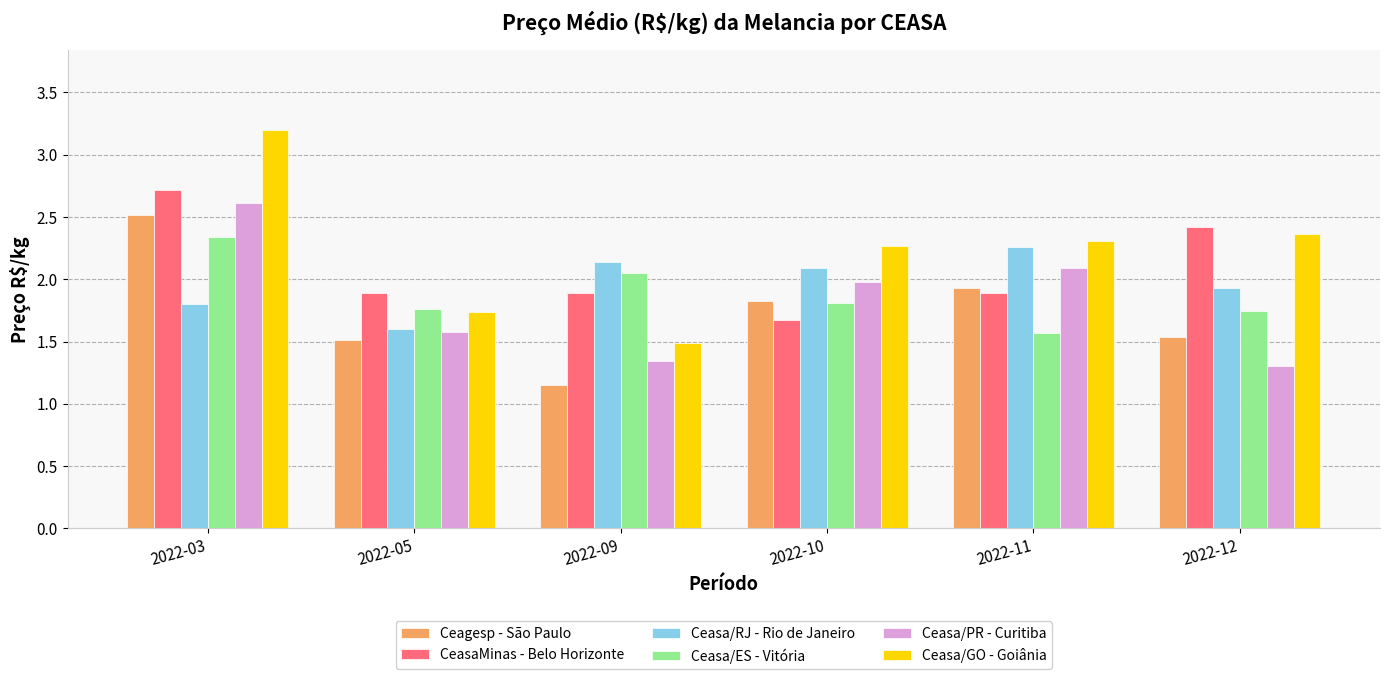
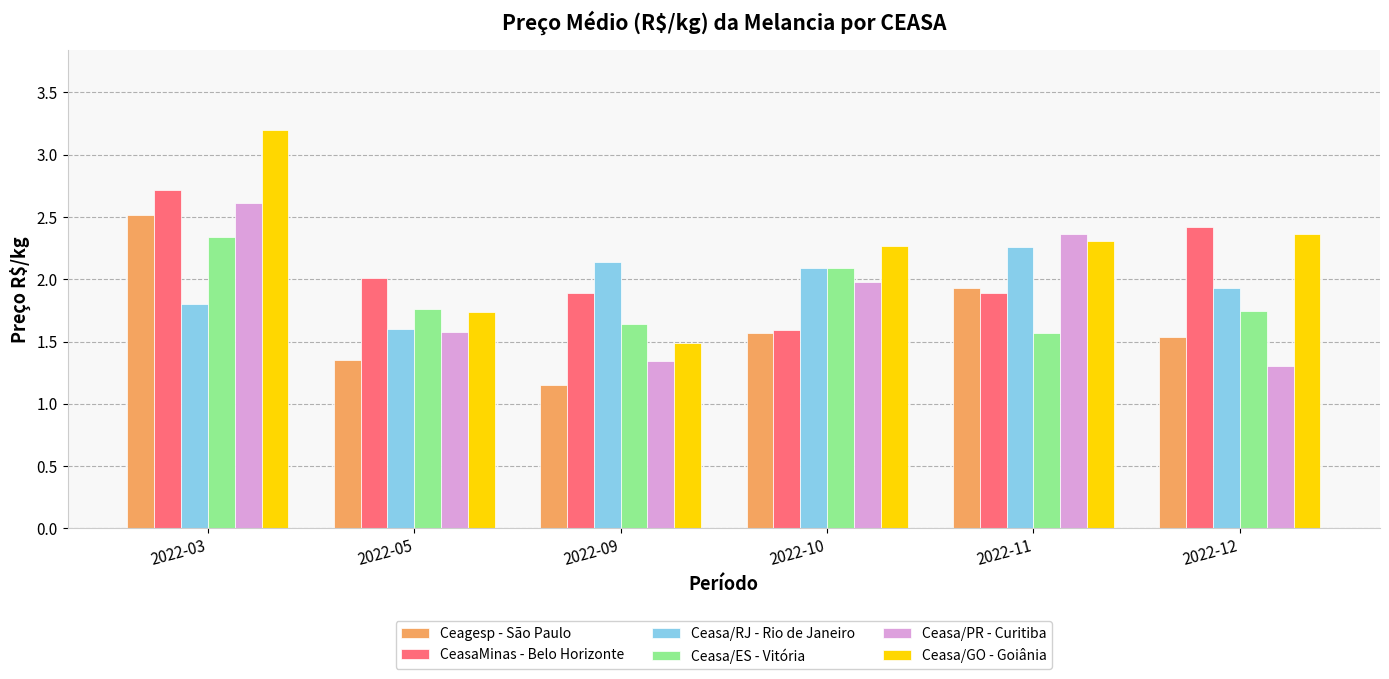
Ceagesp - São Paulo, 2022-05: 1.51 -> 1.35
CeasaMinas - Belo Horizonte, 2022-05: 1.89 -> 2.01
Ceasa/ES - Vitória, 2022-09: 2.05 -> 1.64
Ceagesp - São Paulo, 2022-10: 1.82 -> 1.57
CeasaMinas - Belo Horizonte, 2022-10: 1.67 -> 1.60
Ceasa/ES - Vitória, 2022-10: 1.81 -> 2.09
Ceasa/PR - Curitiba, 2022-11: 2.09 -> 2.36
